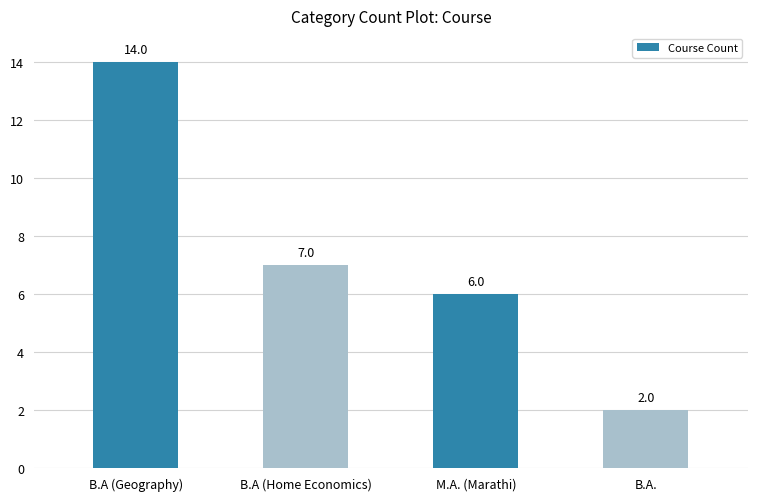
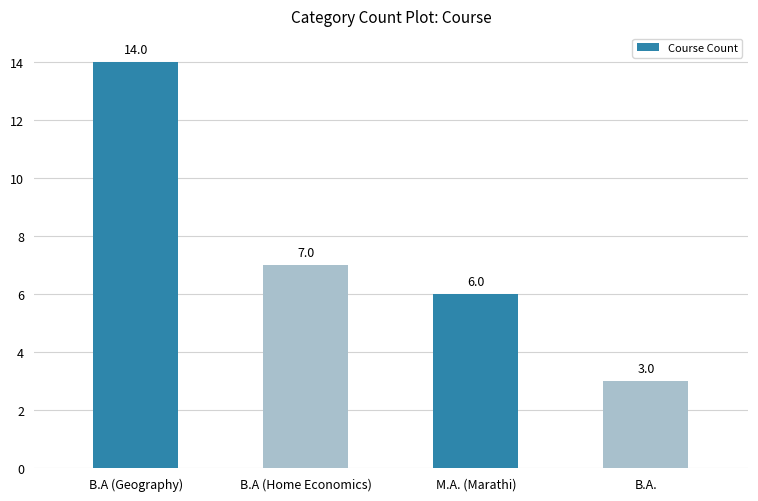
B.A.: 2.0 -> 3.0
